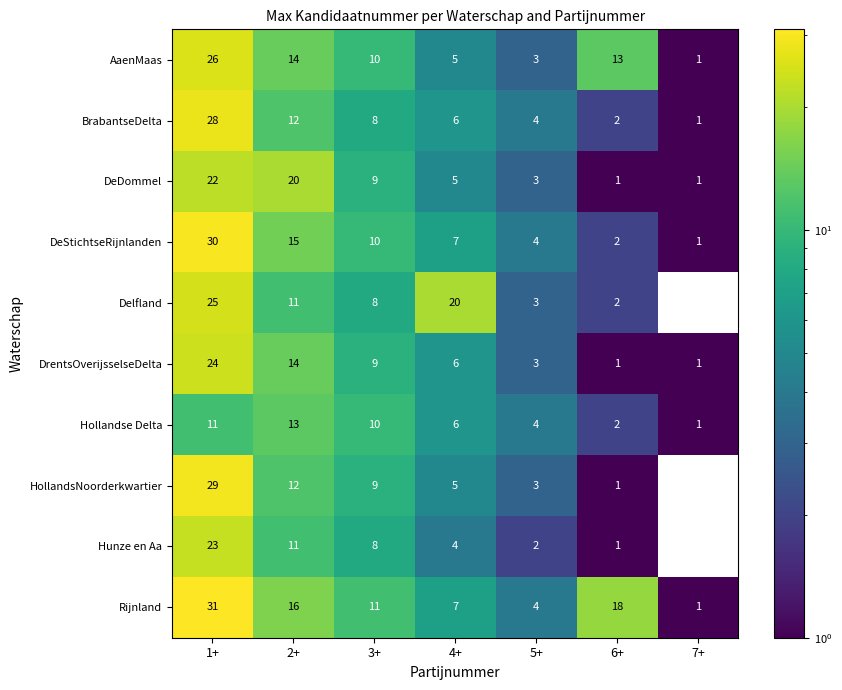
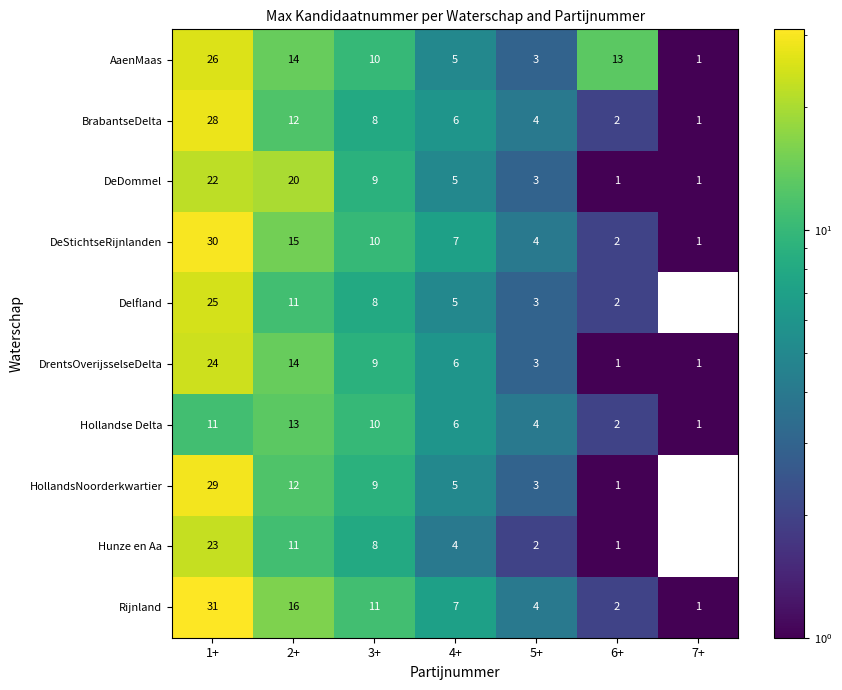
Delfland, 4+: 20 -> 5
Rijnland, 6+: 18 -> 2
